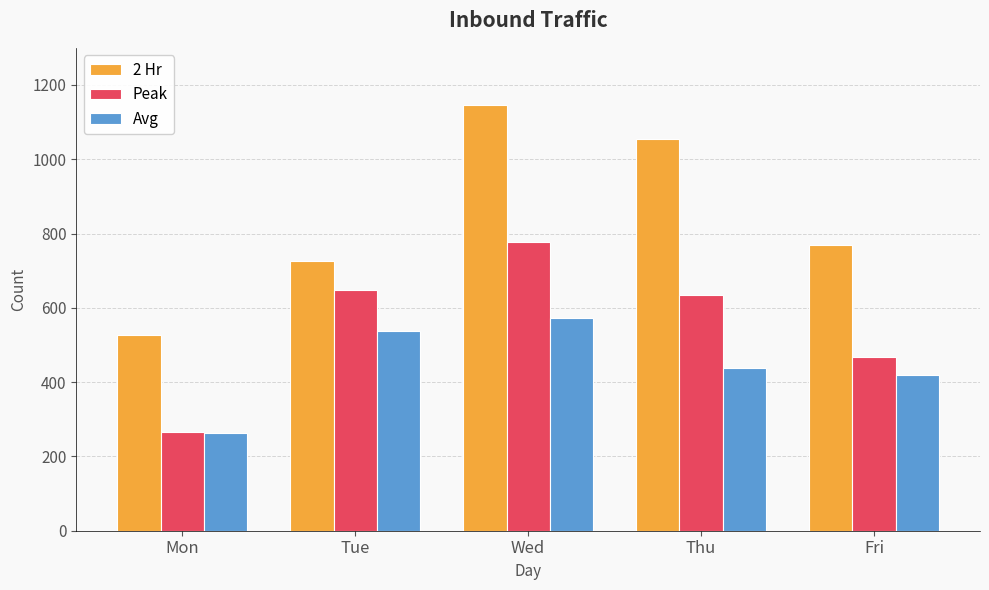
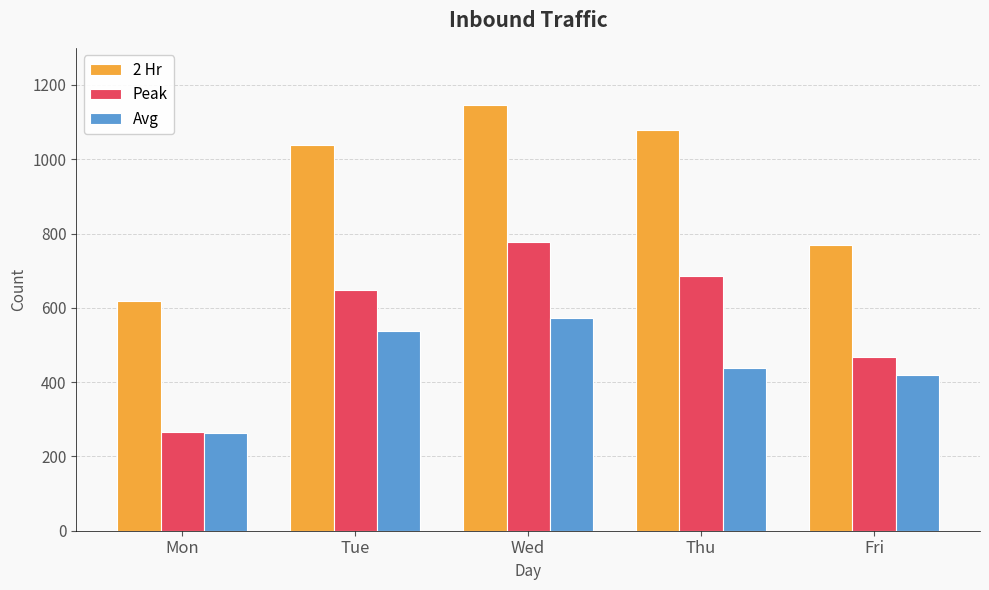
2 Hr, Mon: 530 -> 620
2 Hr, Tue: 730 -> 1040
2 Hr, Thu: 1050 -> 1080
Peak, Thu: 630 -> 690
